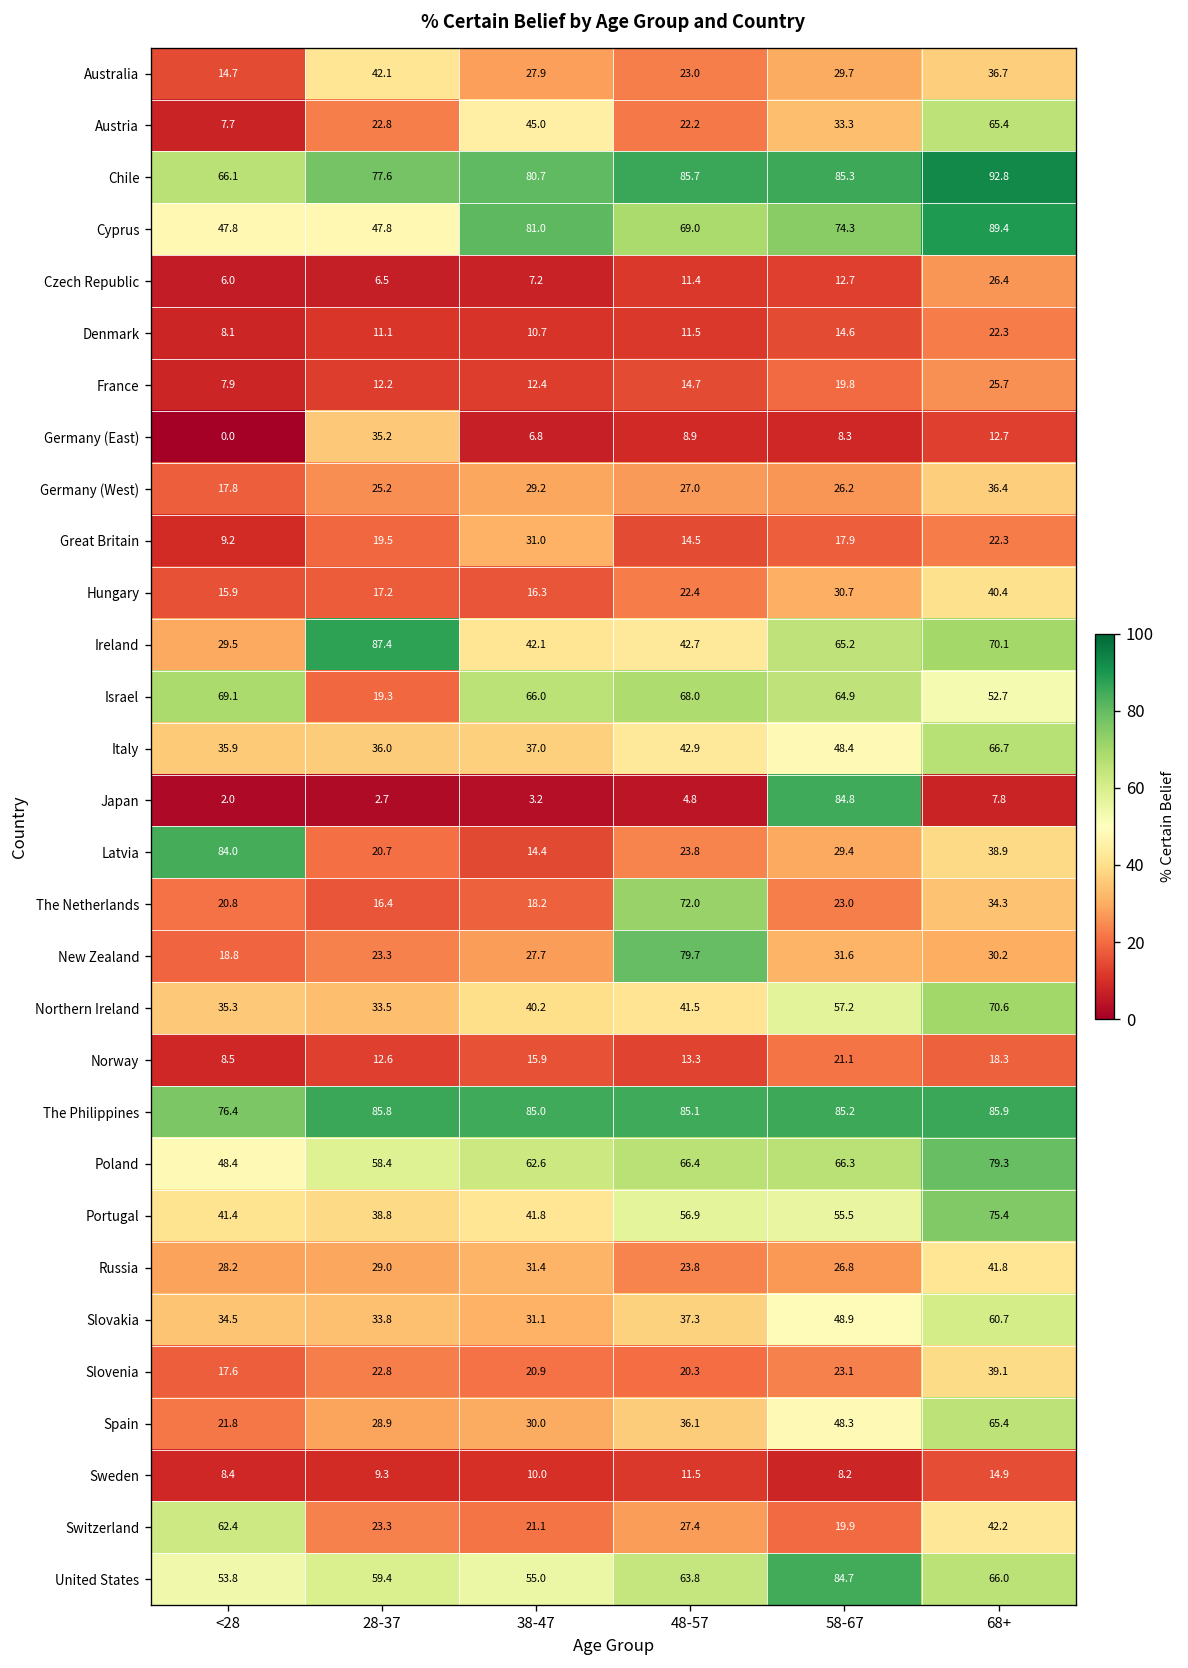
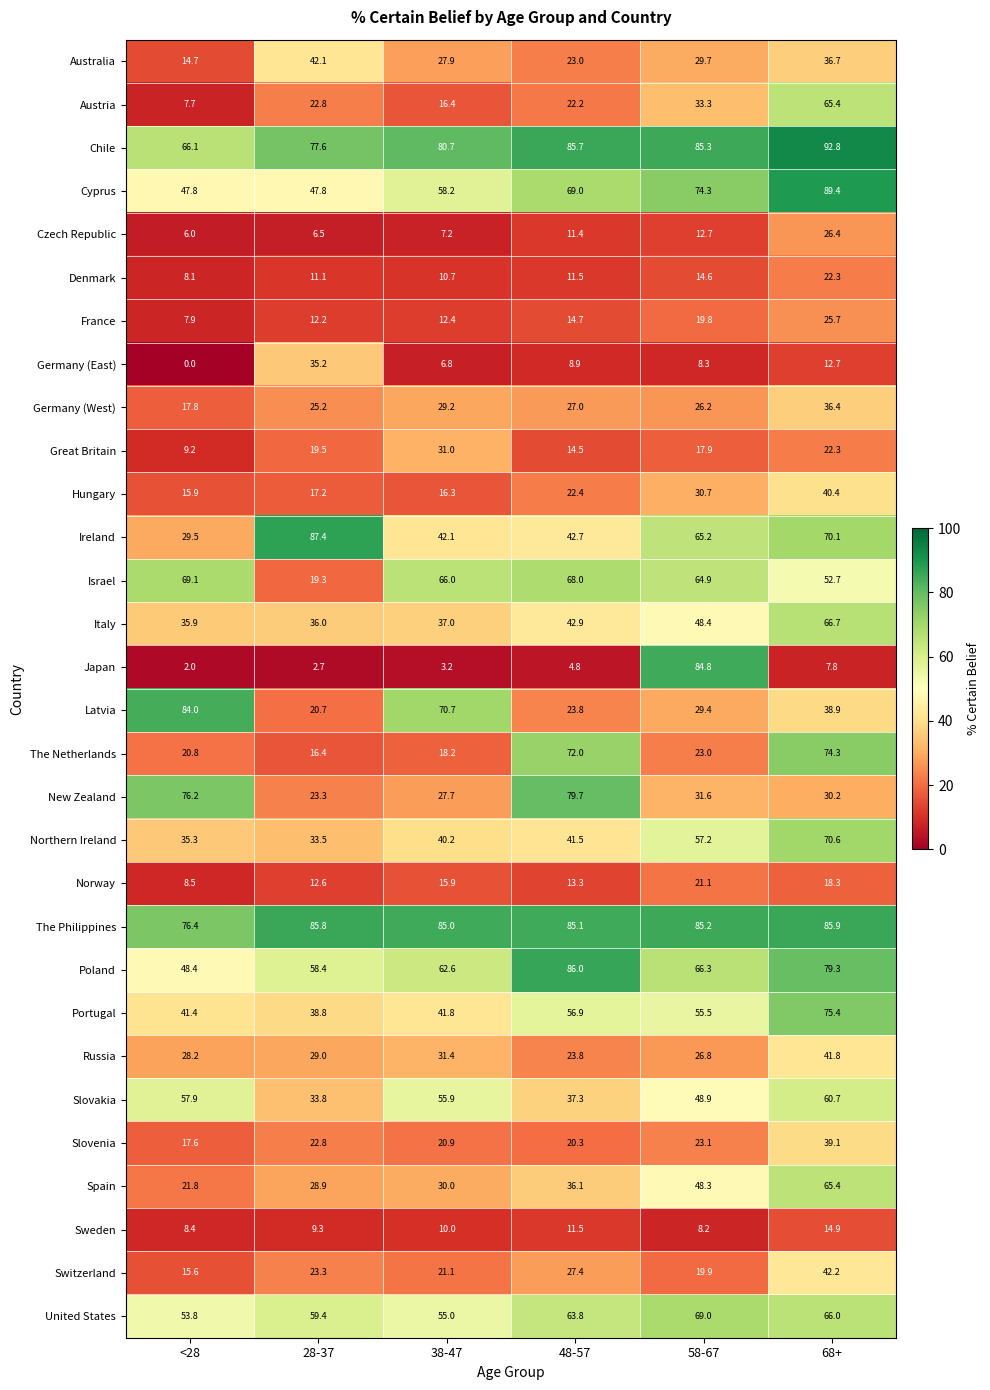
Austria, 38-47: 45.0 -> 16.4
Cyprus, 38-47: 81.0 -> 58.2
Latvia, 38-47: 14.4 -> 70.7
The Netherlands, 68+: 34.3 -> 74.3
New Zealand, <28: 18.8 -> 76.2
Poland, 48-57: 66.4 -> 86.0
Slovakia, <28: 34.5 -> 57.9
Slovakia, 38-47: 31.1 -> 55.9
Switzerland, <28: 62.4 -> 15.6
United States, 58-67: 84.7 -> 69.0
